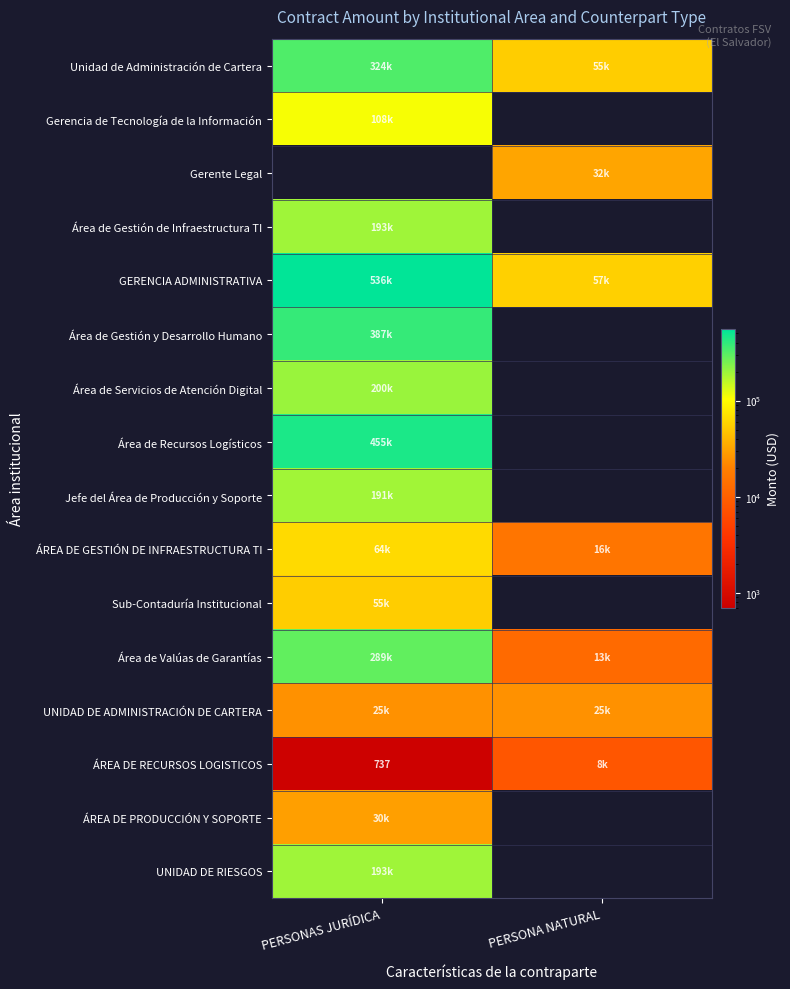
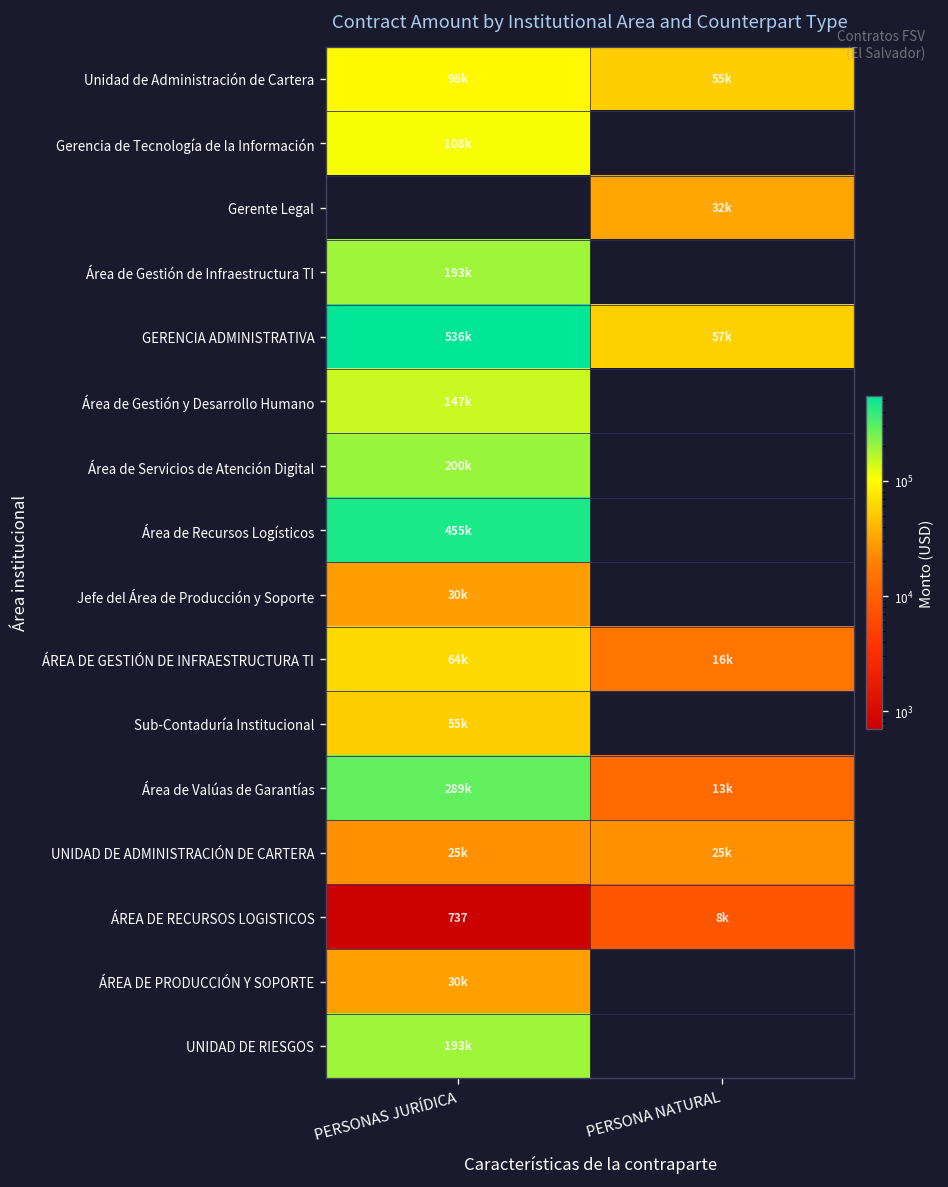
Unidad de Administración de Cartera, PERSONAS JURÍDICA: 324k -> 96k
Área de Gestión y Desarrollo Humano, PERSONAS JURÍDICA: 387k -> 147k
Jefe del Área de Producción y Soporte, PERSONAS JURÍDICA: 191k -> 30k
